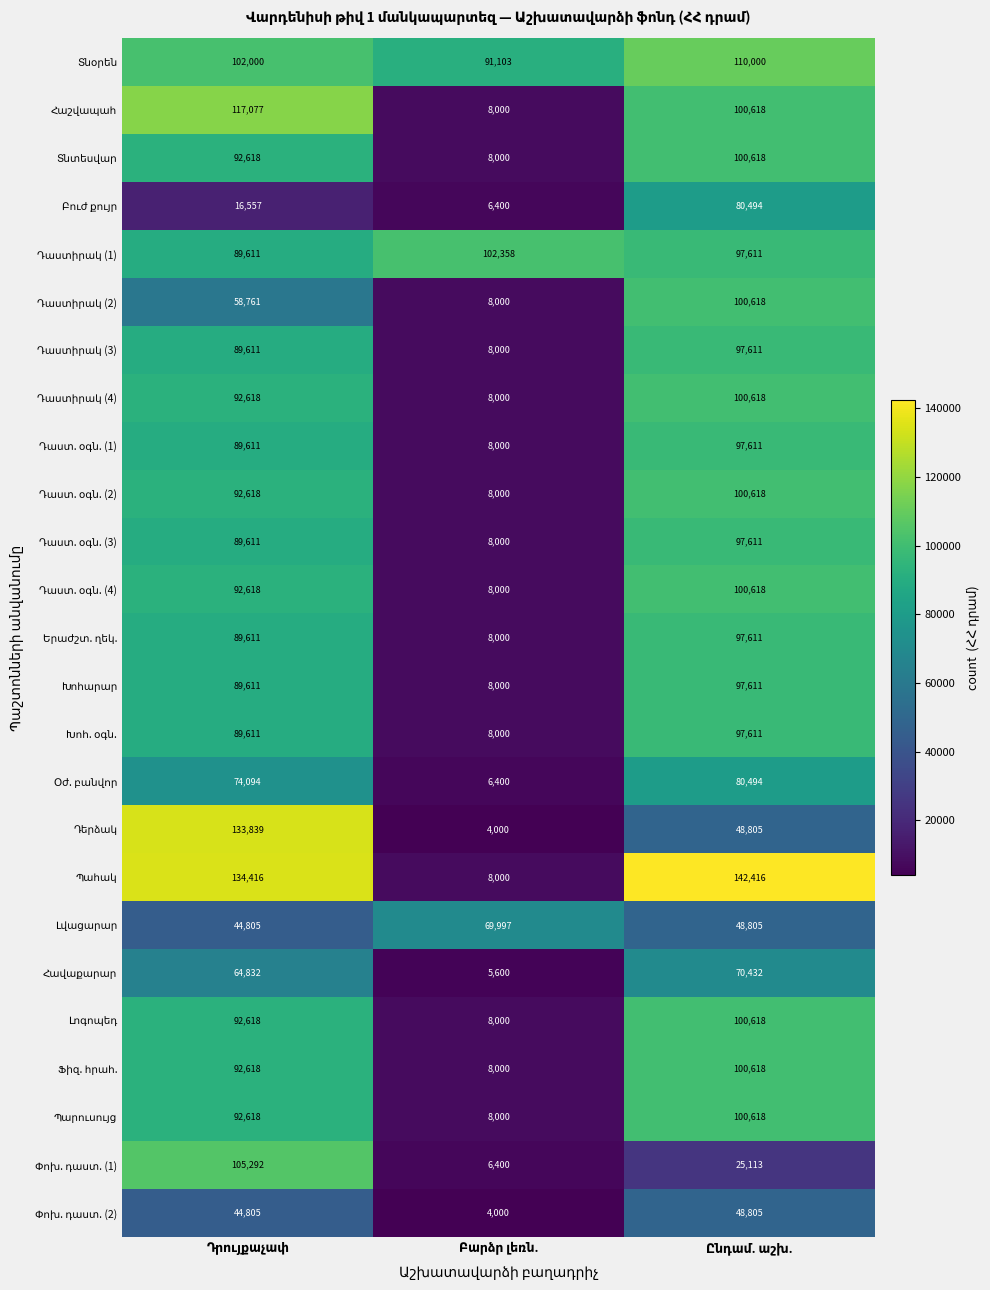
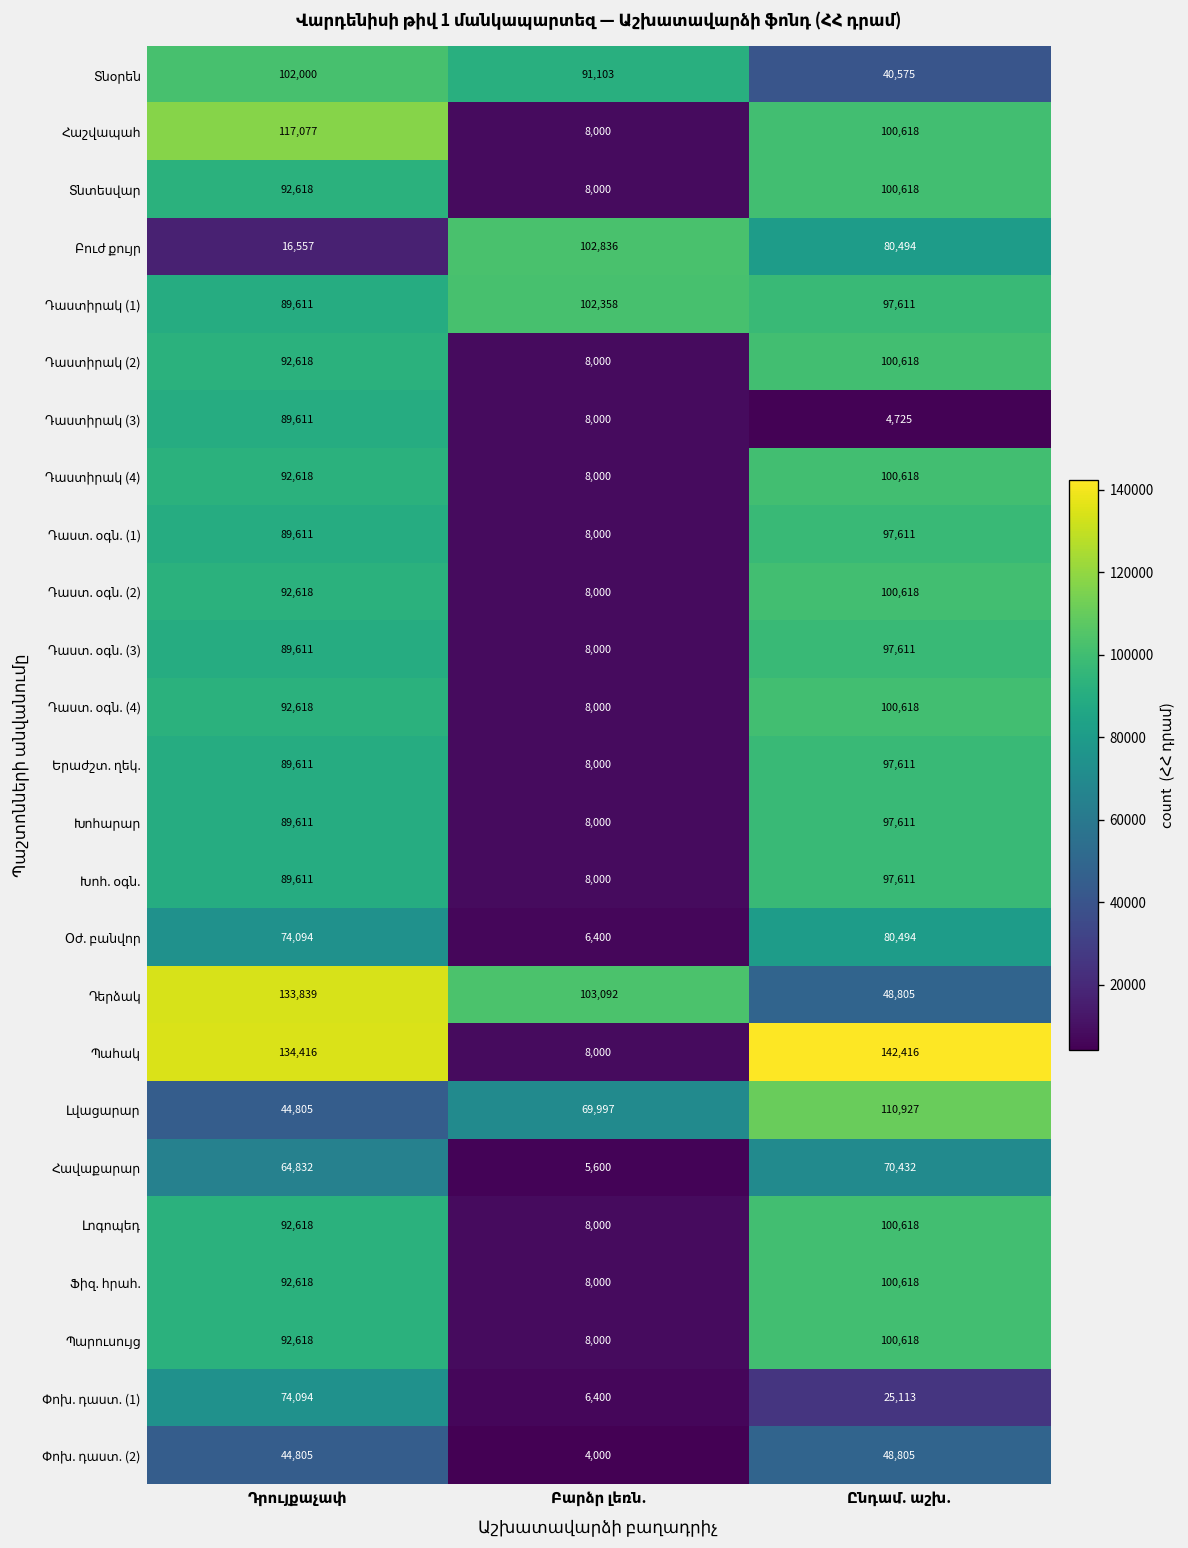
Տնօրեն, Ընդամ. աշխ.: 110,000 -> 40,575
Բուժ քույր, Բարձր լեռն.: 6,400 -> 102,836
Դաստիրակ (2), Դրույքաչափ: 58,761 -> 92,618
Դաստիրակ (3), Ընդամ. աշխ.: 97,611 -> 4,725
Դերձակ, Բարձր լեռն.: 4,000 -> 103,092
Լվացարար, Ընդամ. աշխ.: 48,805 -> 110,927
Փոխ. դաստ. (1), Դրույքաչափ: 105,292 -> 74,094
